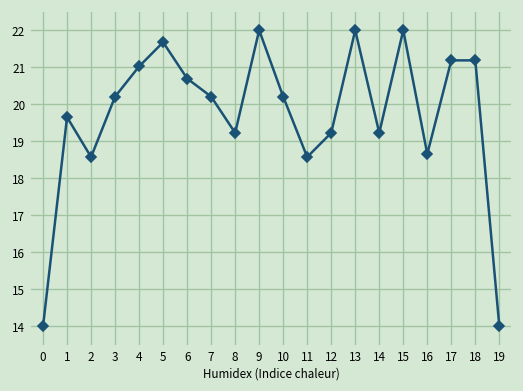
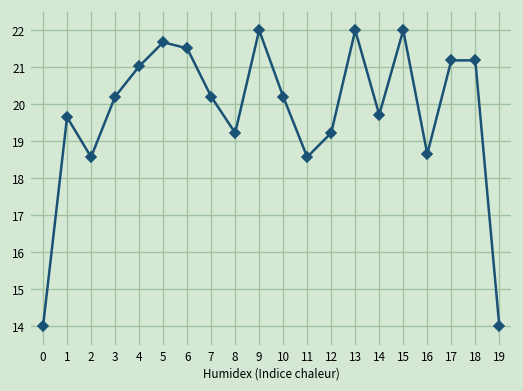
6: 20.7 -> 21.5
14: 19.2 -> 19.7
